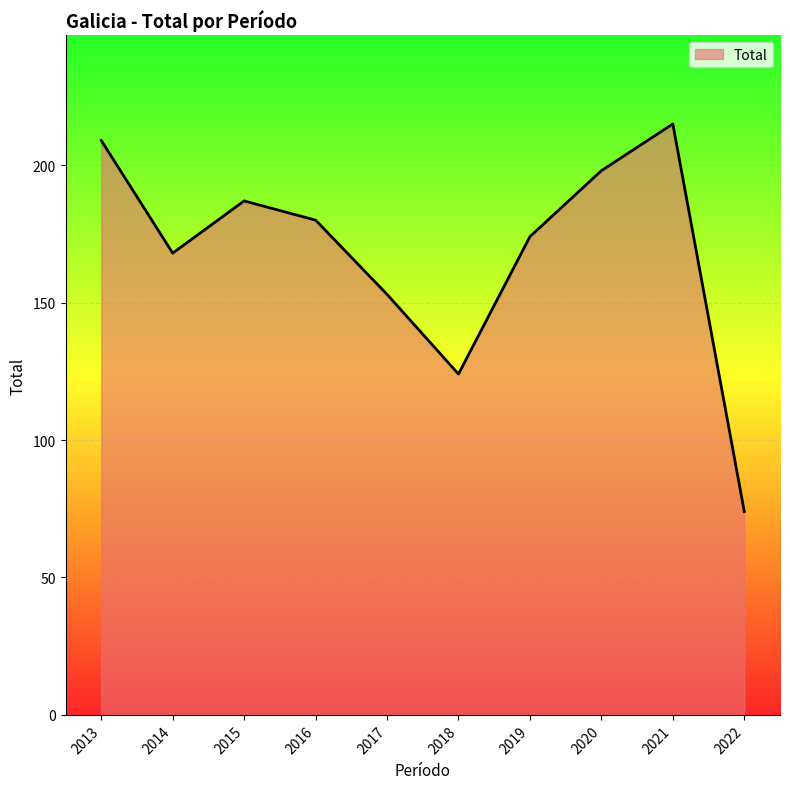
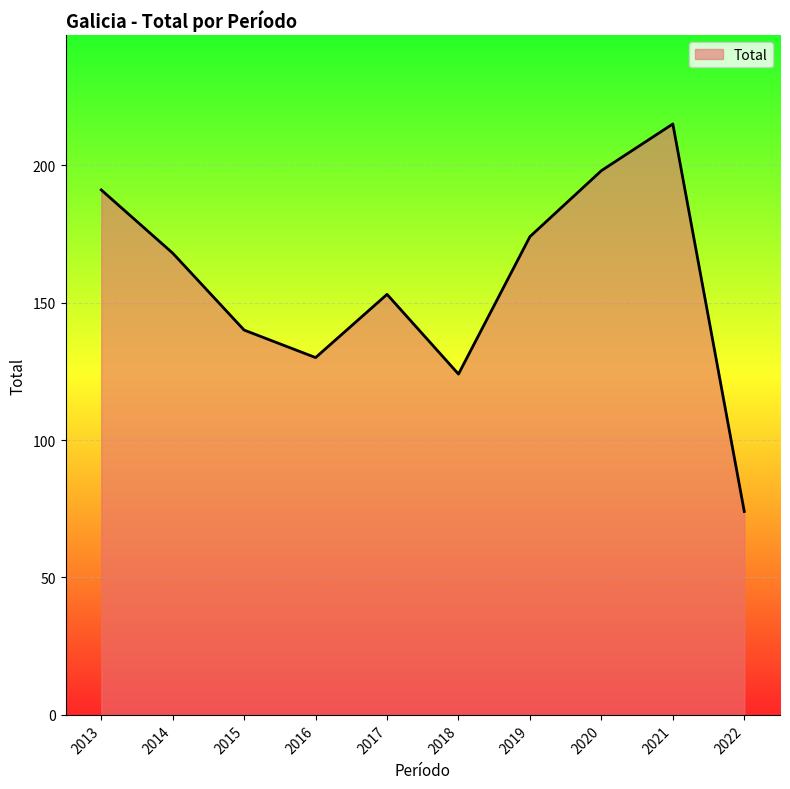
2013: 209 -> 191
2015: 187 -> 140
2016: 180 -> 130
